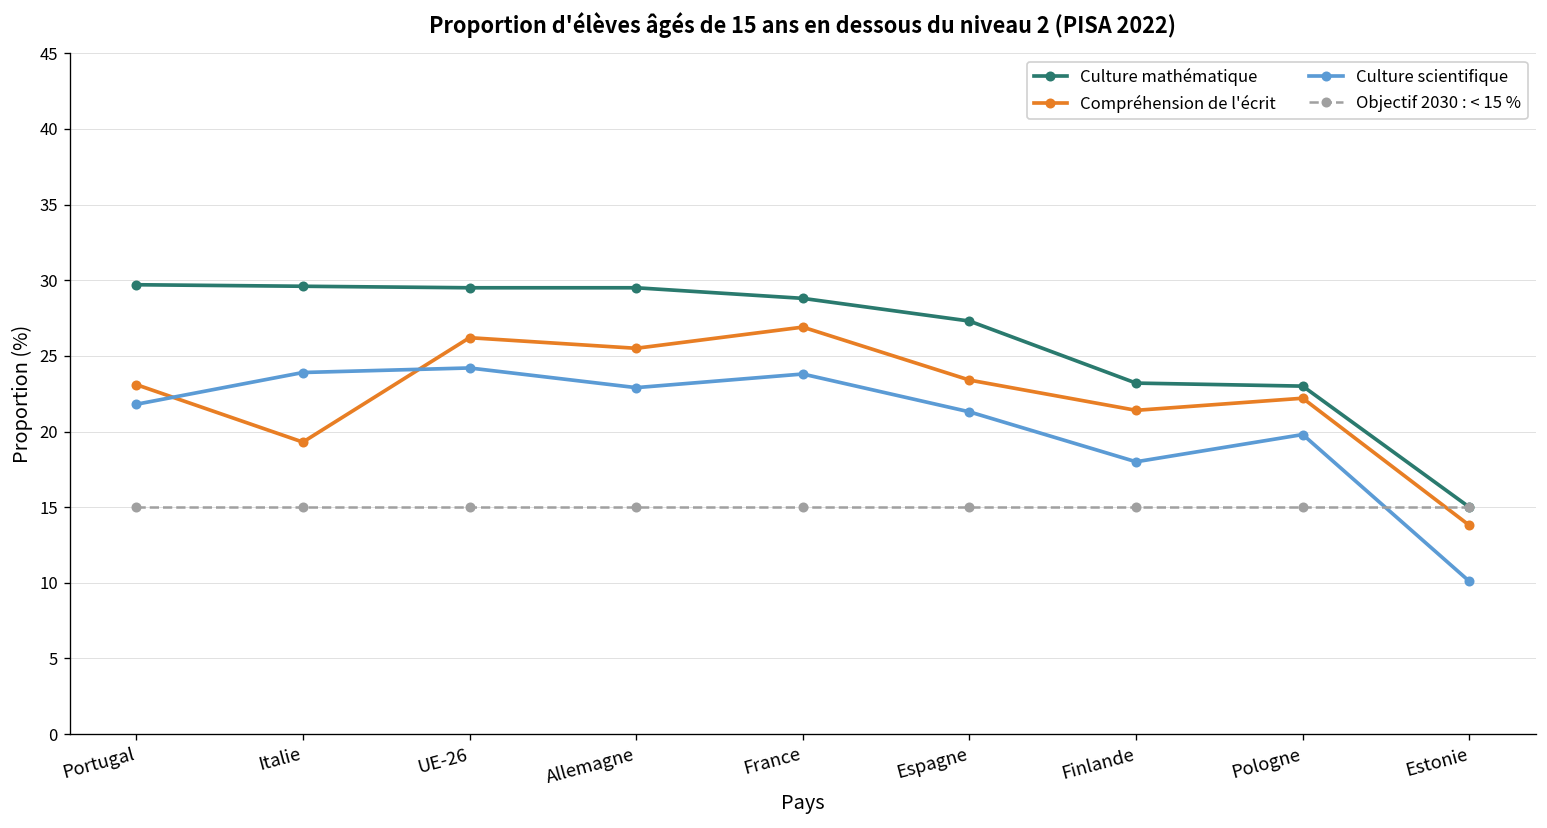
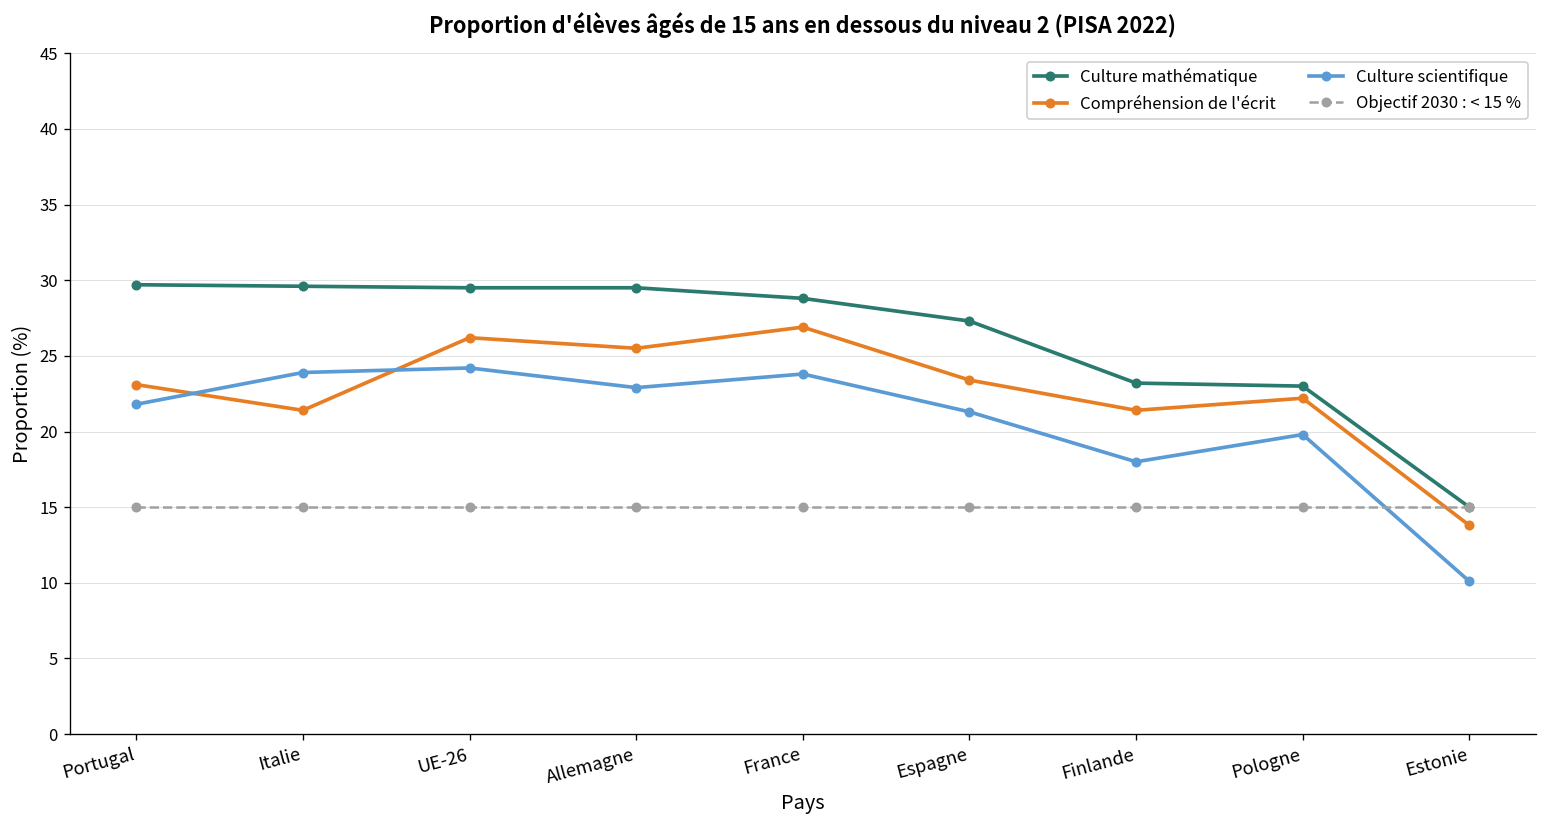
Compréhension de l'écrit, Italie: 19.3 -> 21.4
